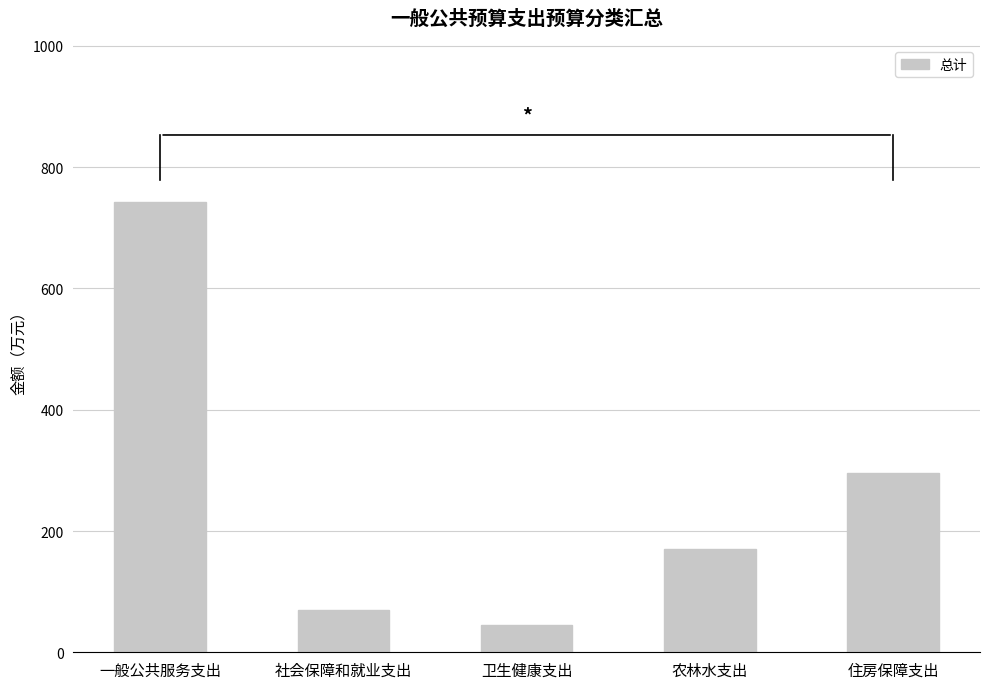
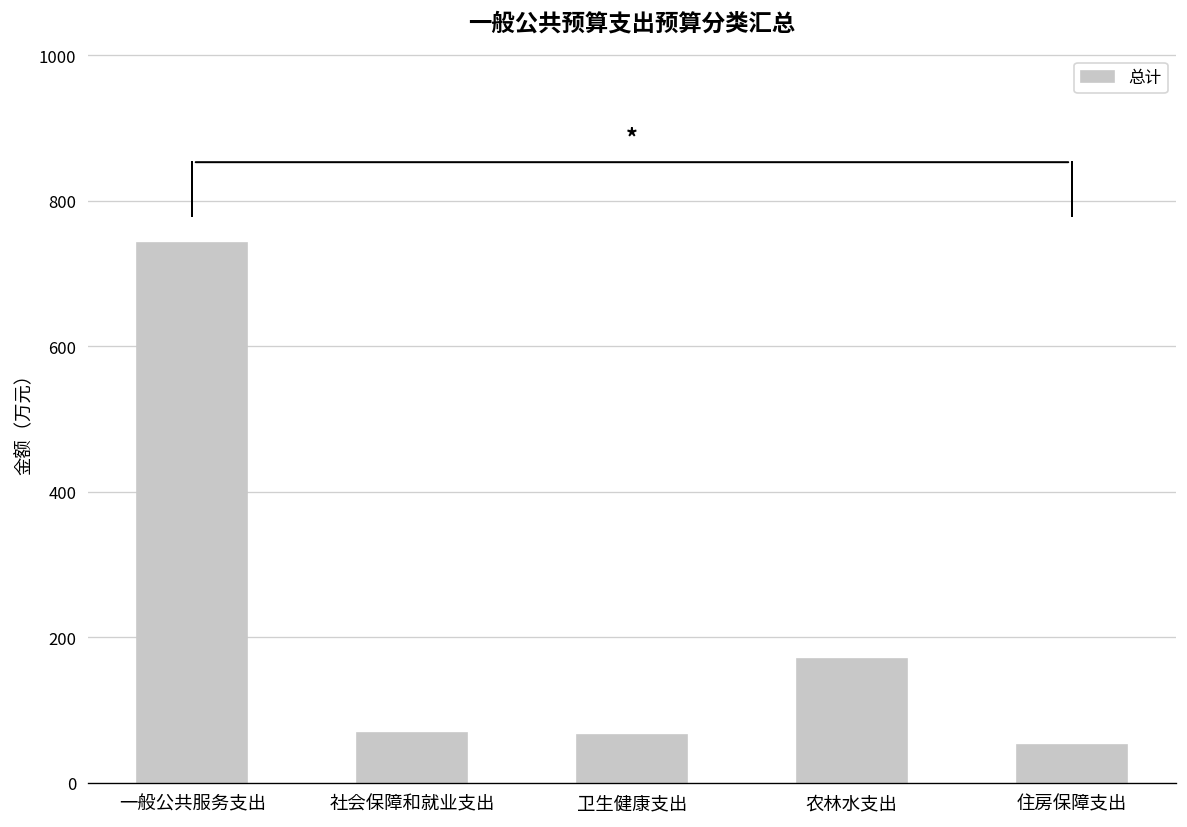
总计, 卫生健康支出: 50 -> 70
总计, 住房保障支出: 300 -> 50
